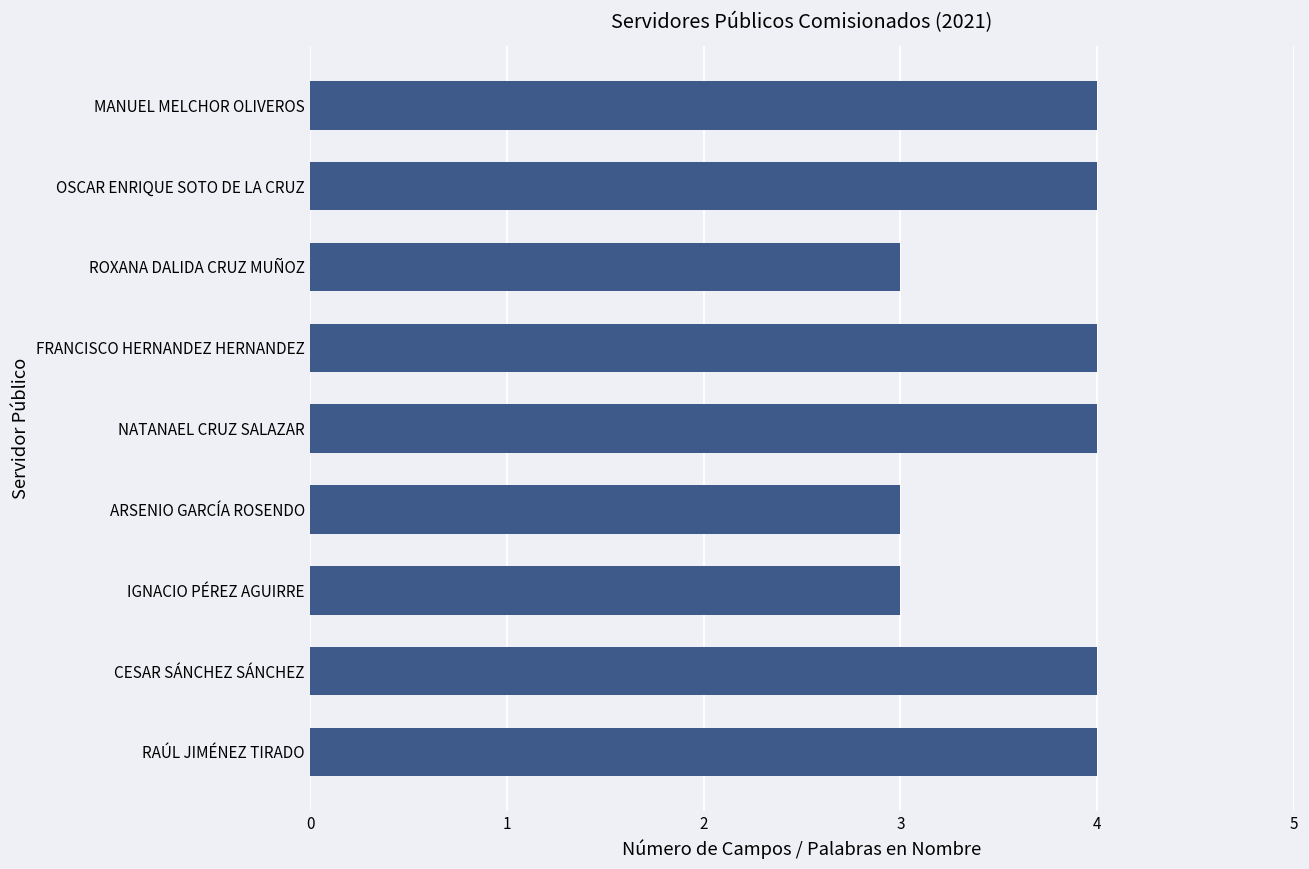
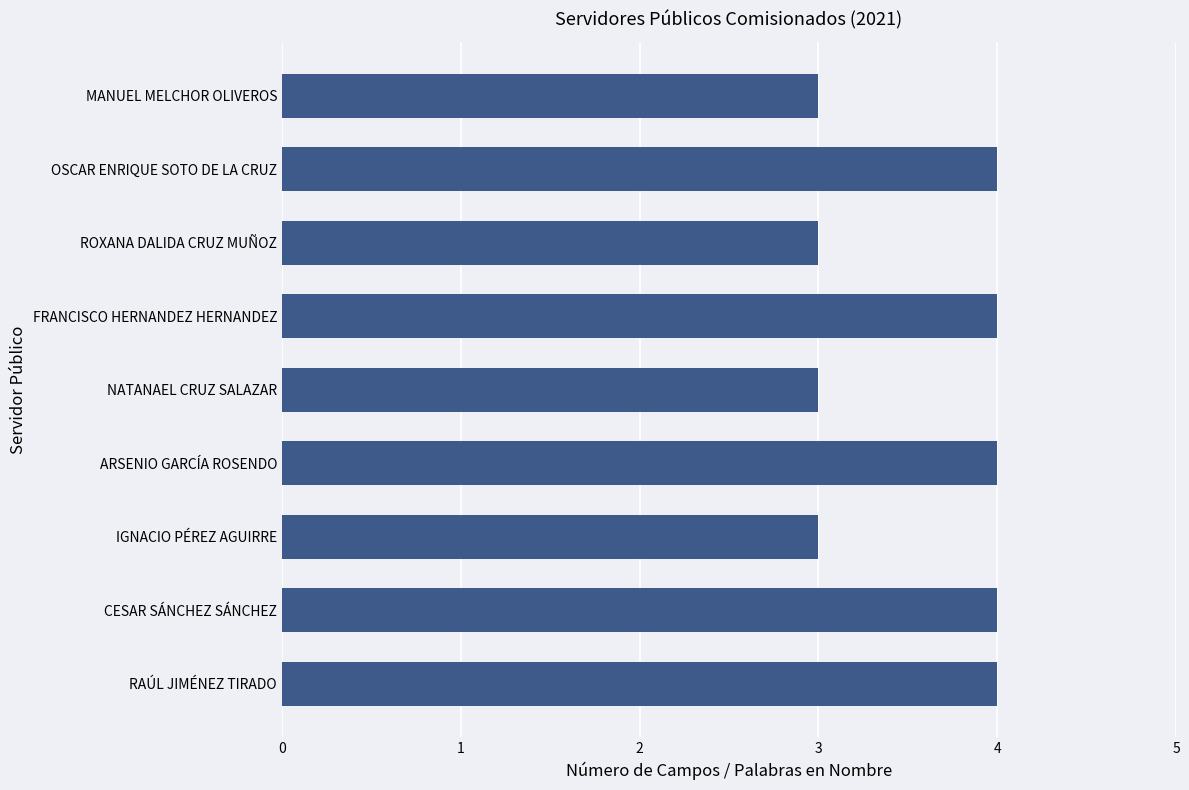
MANUEL MELCHOR OLIVEROS: 4 -> 3
NATANAEL CRUZ SALAZAR: 4 -> 3
ARSENIO GARCÍA ROSENDO: 3 -> 4
